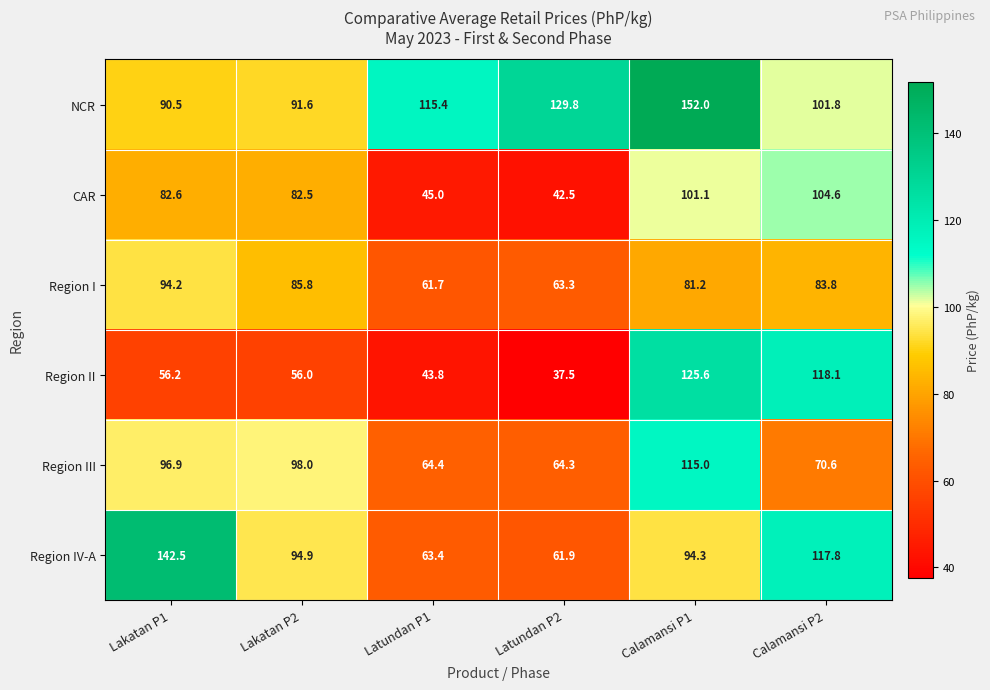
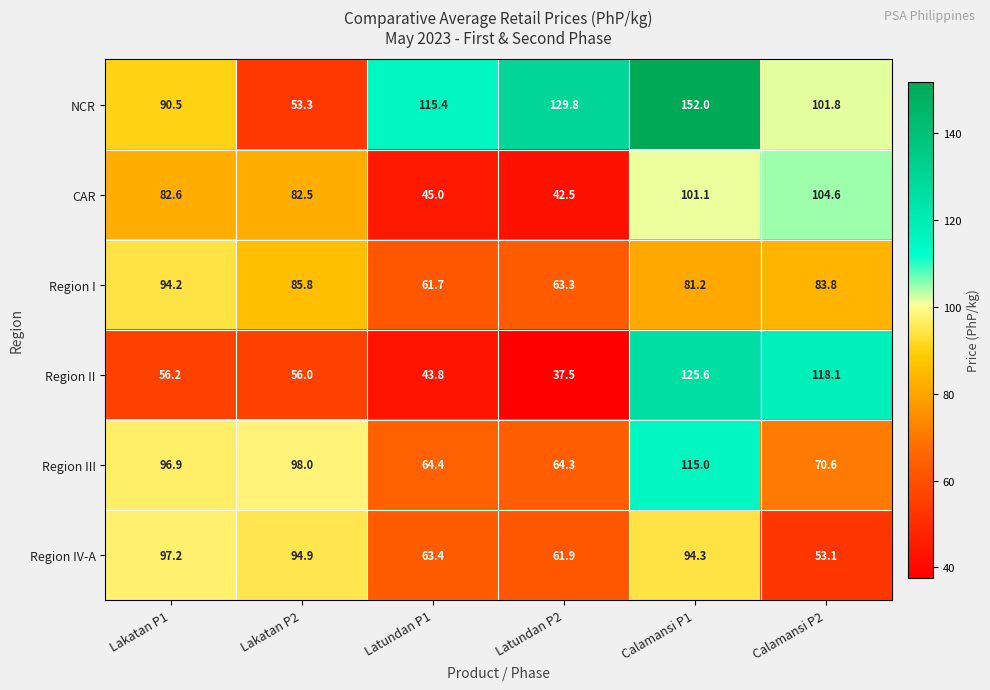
NCR, Lakatan P2: 91.6 -> 53.3
Region IV-A, Lakatan P1: 142.5 -> 97.2
Region IV-A, Calamansi P2: 117.8 -> 53.1
